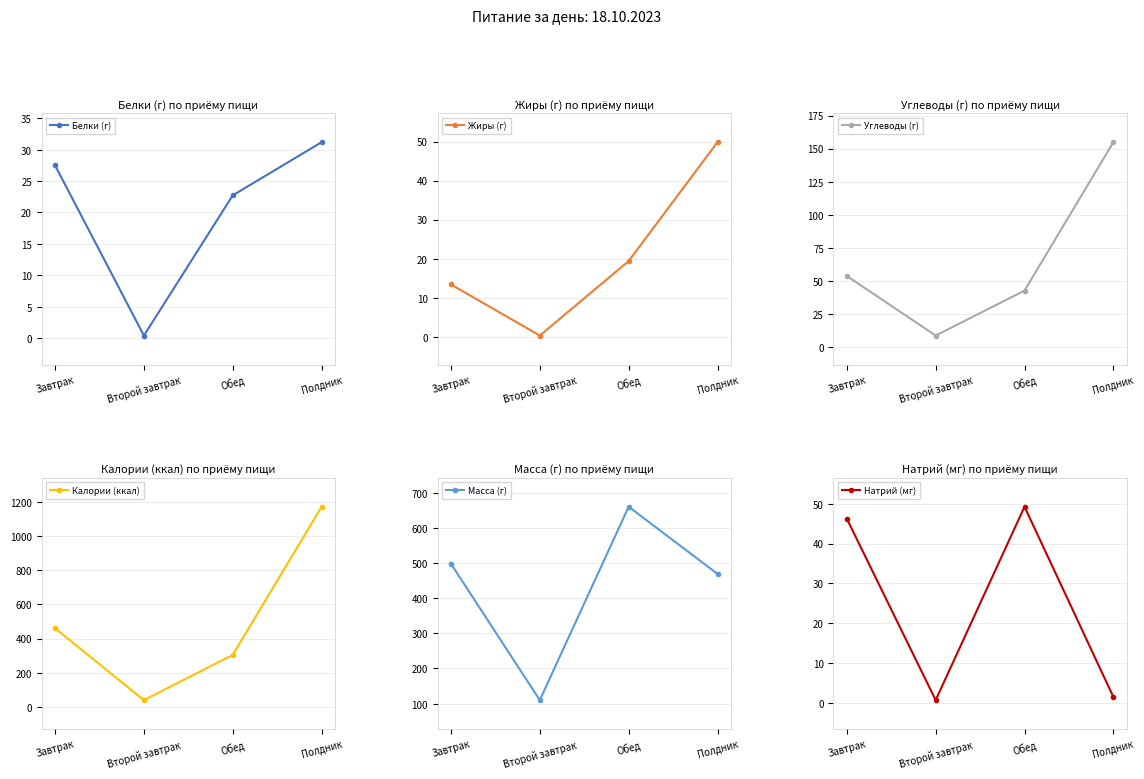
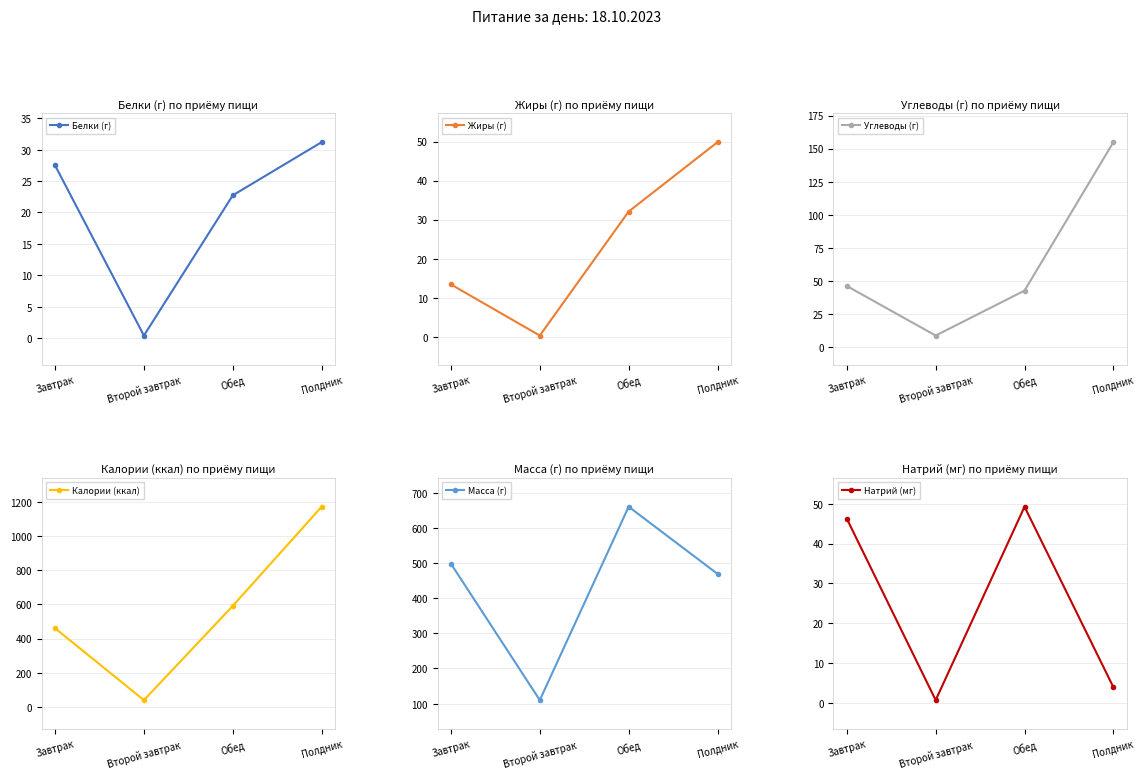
Жиры (г) по приёму пищи, Обед: 19 -> 32
Углеводы (г) по приёму пищи, Завтрак: 54 -> 46
Калории (ккал) по приёму пищи, Обед: 300 -> 590
Натрий (мг) по приёму пищи, Полдник: 1 -> 4
